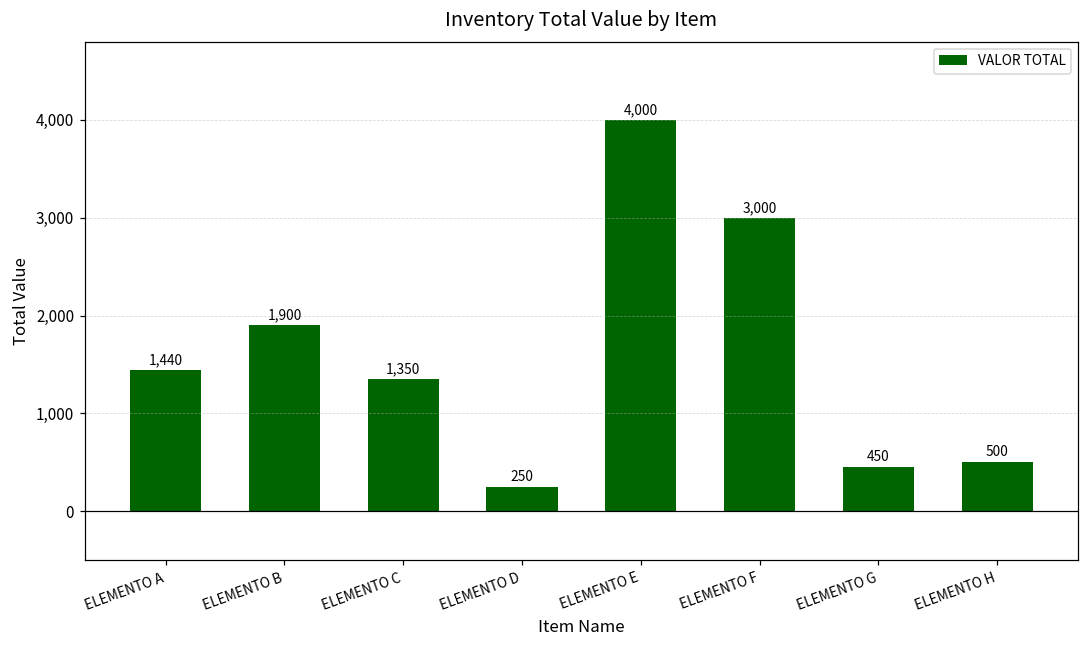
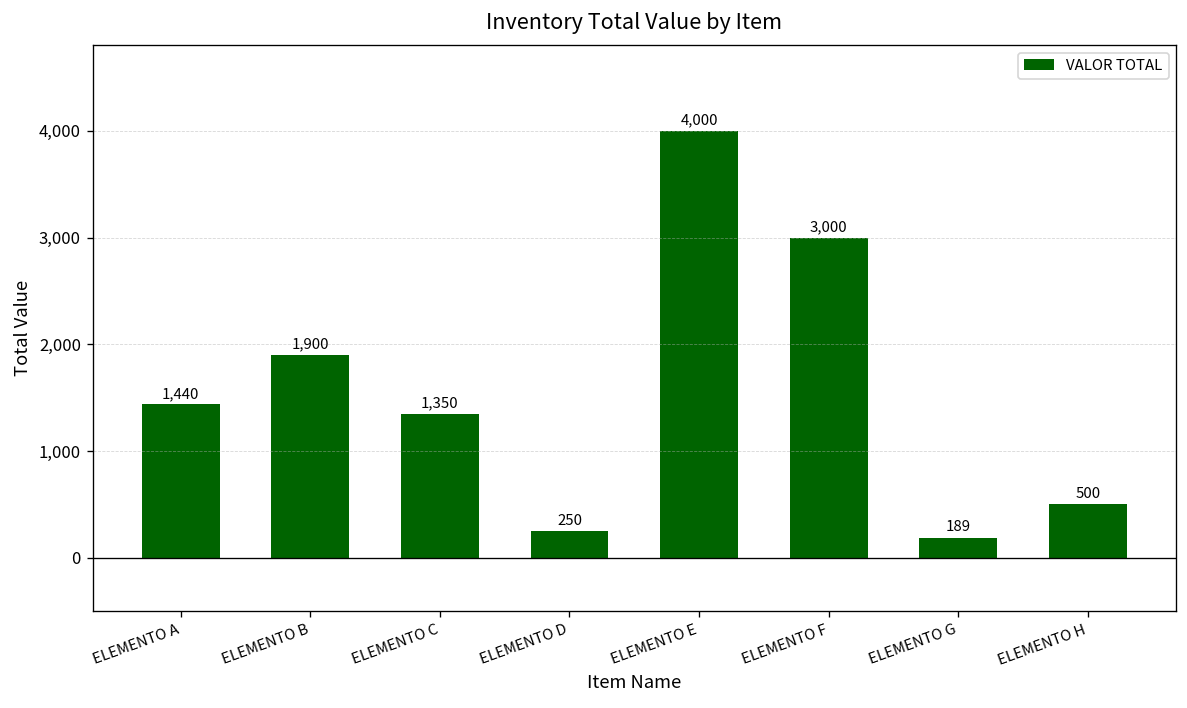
ELEMENTO G: 450 -> 189
